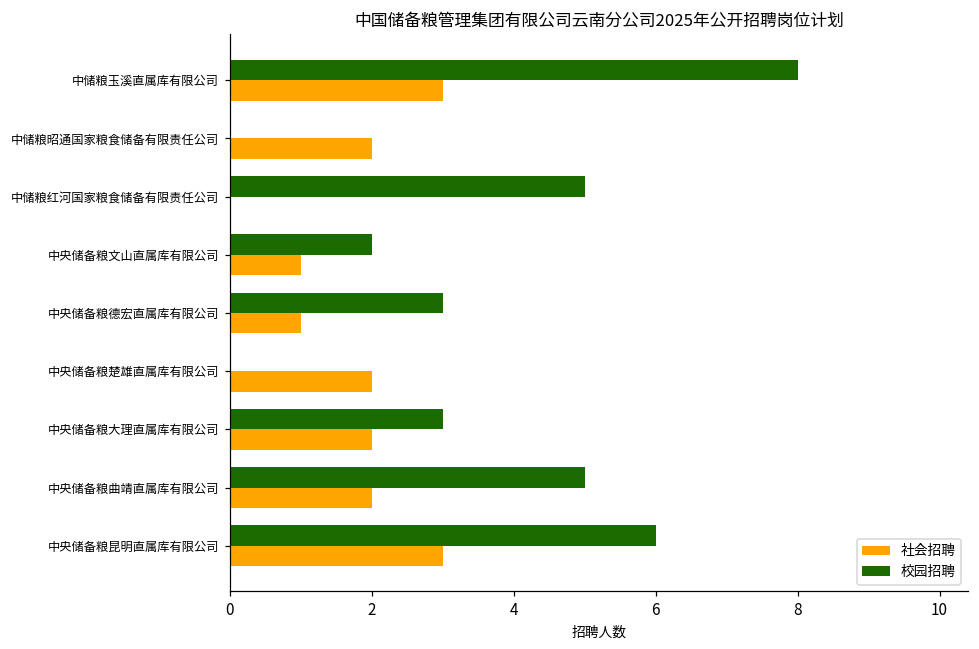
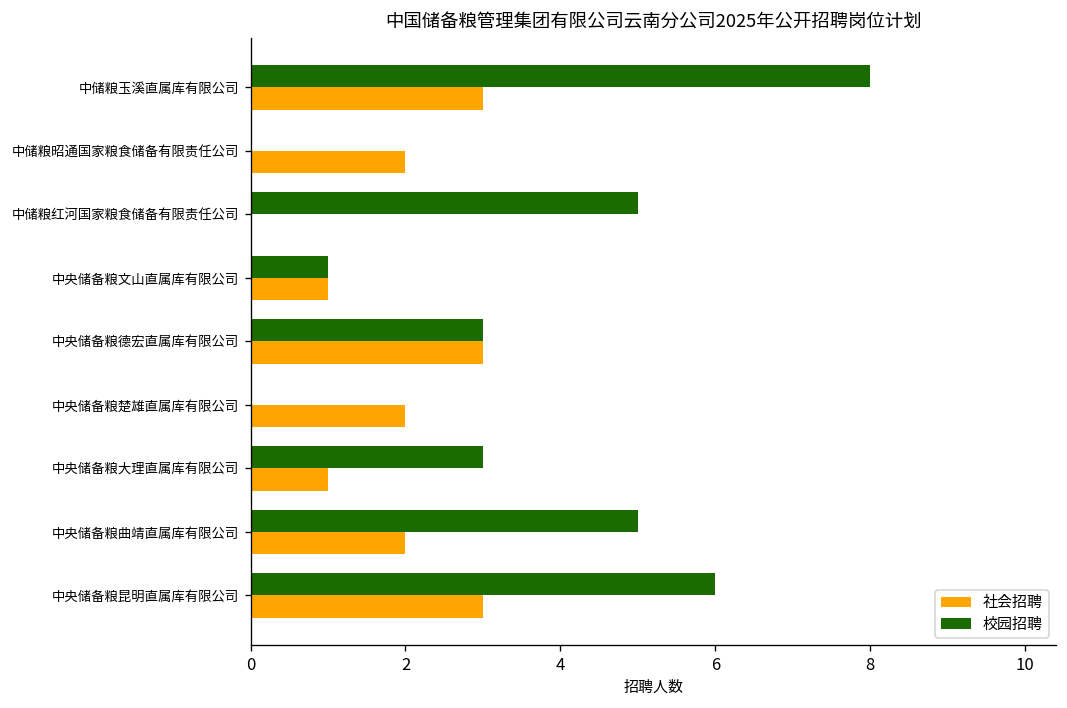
校园招聘, 中央储备粮文山直属库有限公司: 2 -> 1
社会招聘, 中央储备粮德宏直属库有限公司: 1 -> 3
社会招聘, 中央储备粮大理直属库有限公司: 2 -> 1
